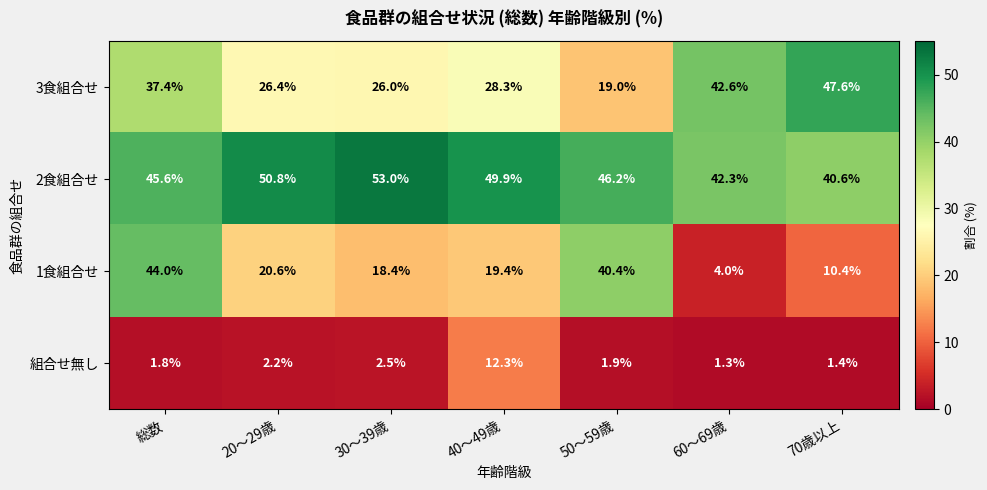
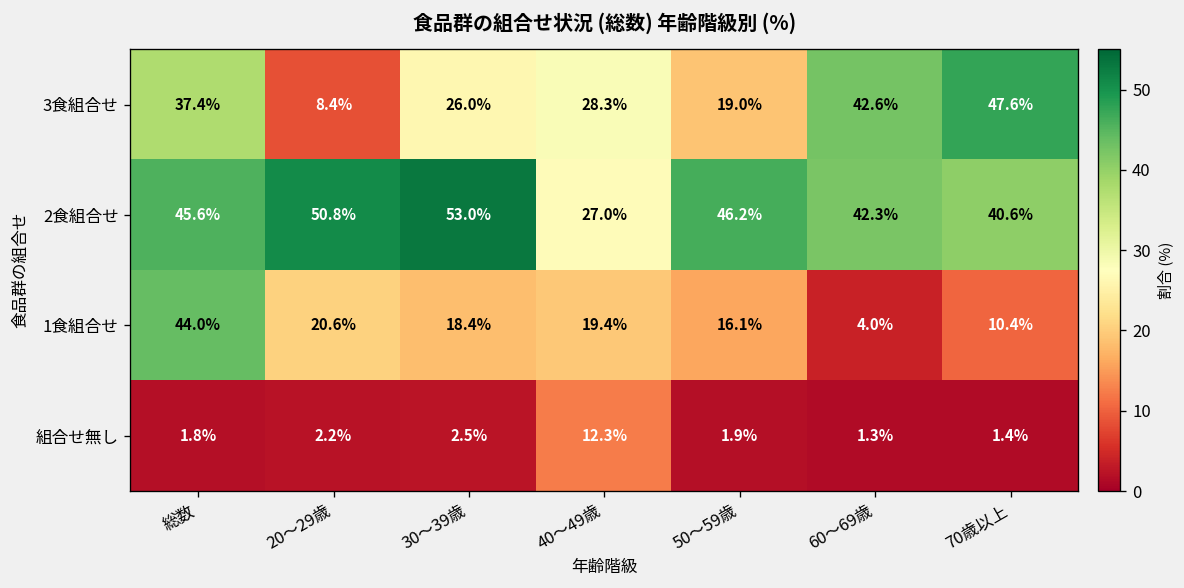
3食組合せ, 20～29歳: 26.4% -> 8.4%
2食組合せ, 40～49歳: 49.9% -> 27.0%
1食組合せ, 50～59歳: 40.4% -> 16.1%
